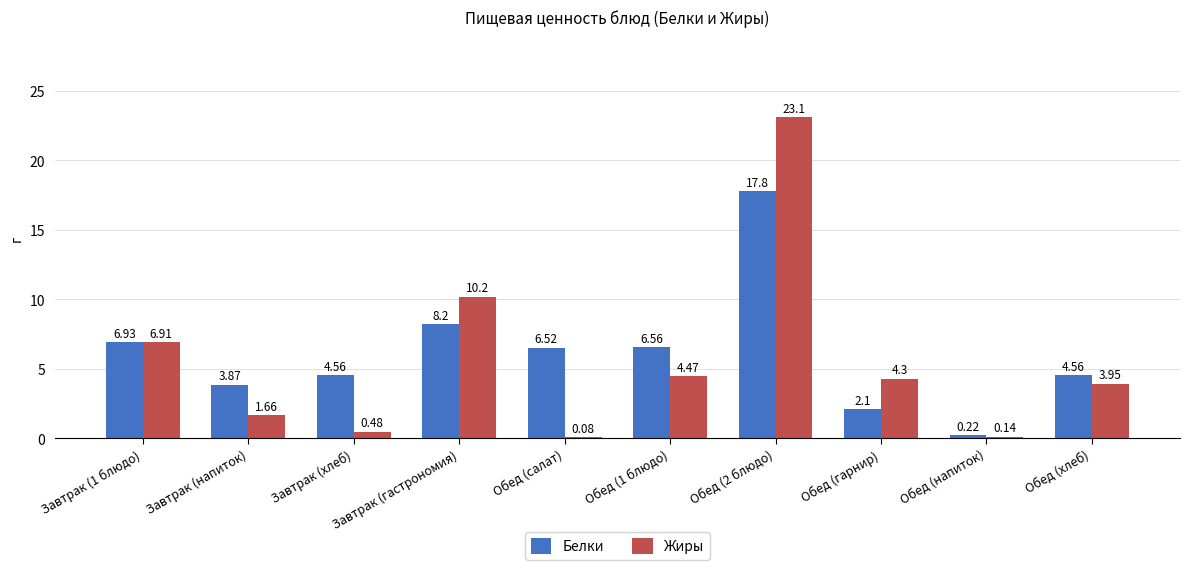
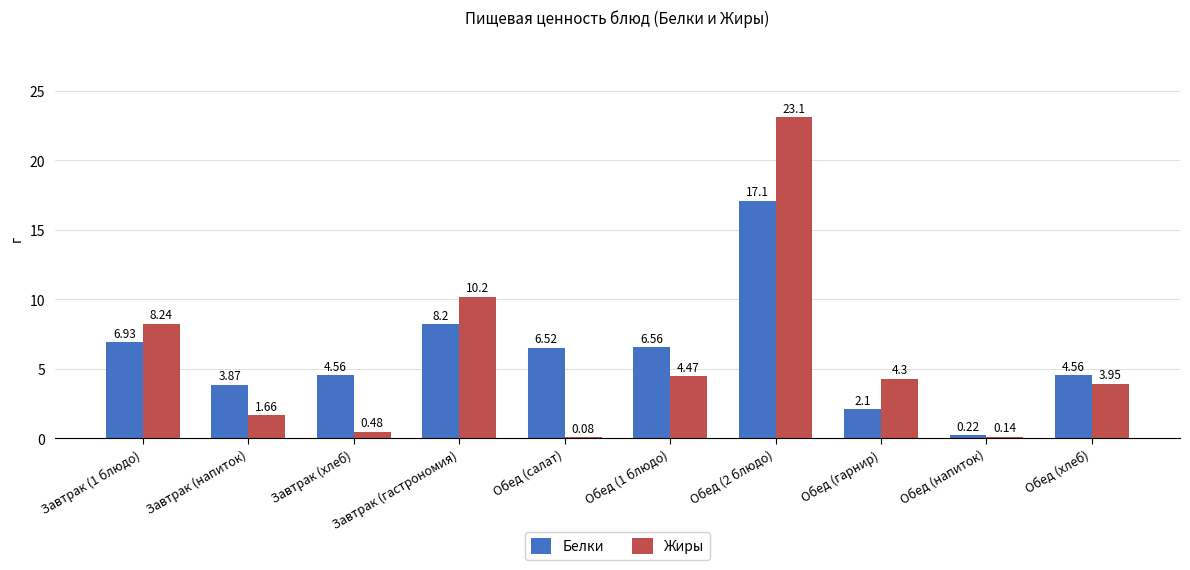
Жиры, Завтрак (1 блюдо): 6.91 -> 8.24
Белки, Обед (2 блюдо): 17.8 -> 17.1
